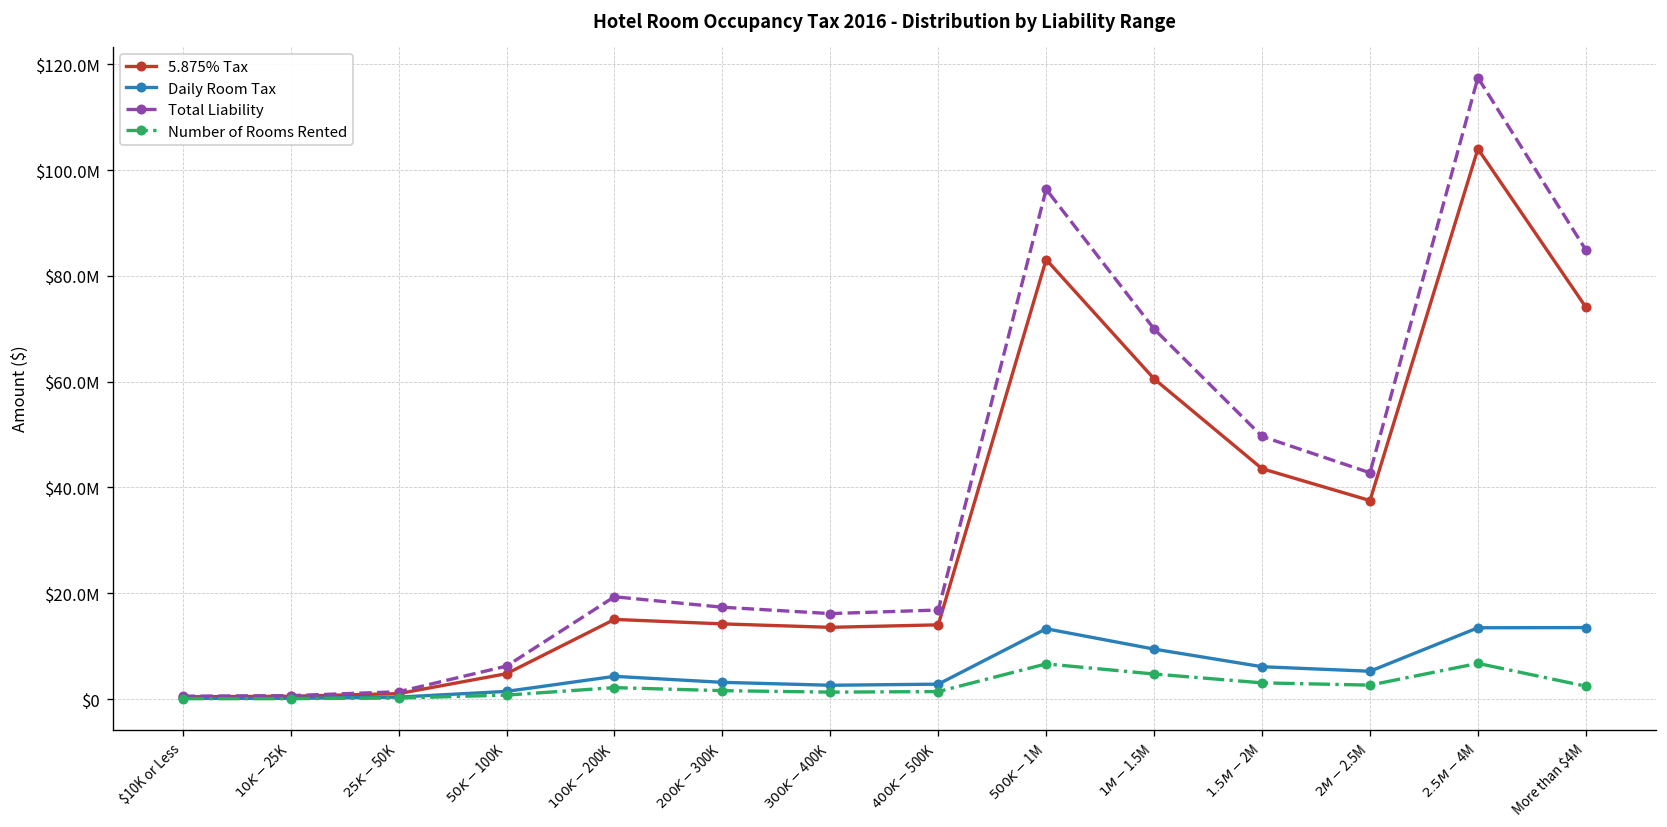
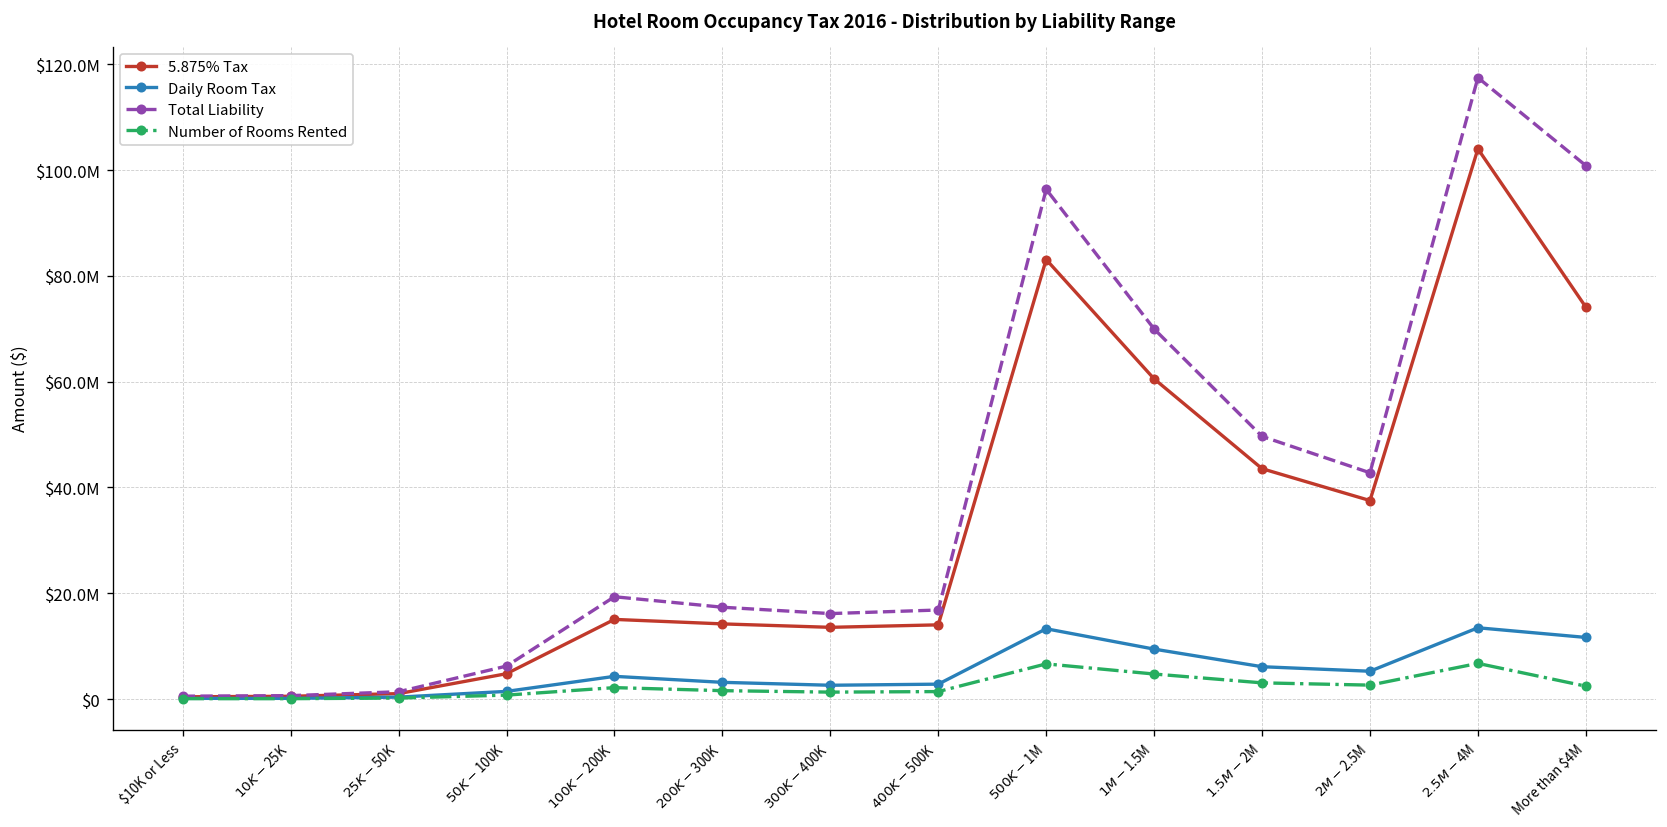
Daily Room Tax, More than $4M: $14000000 -> $12000000
Total Liability, More than $4M: $85000000 -> $101000000
